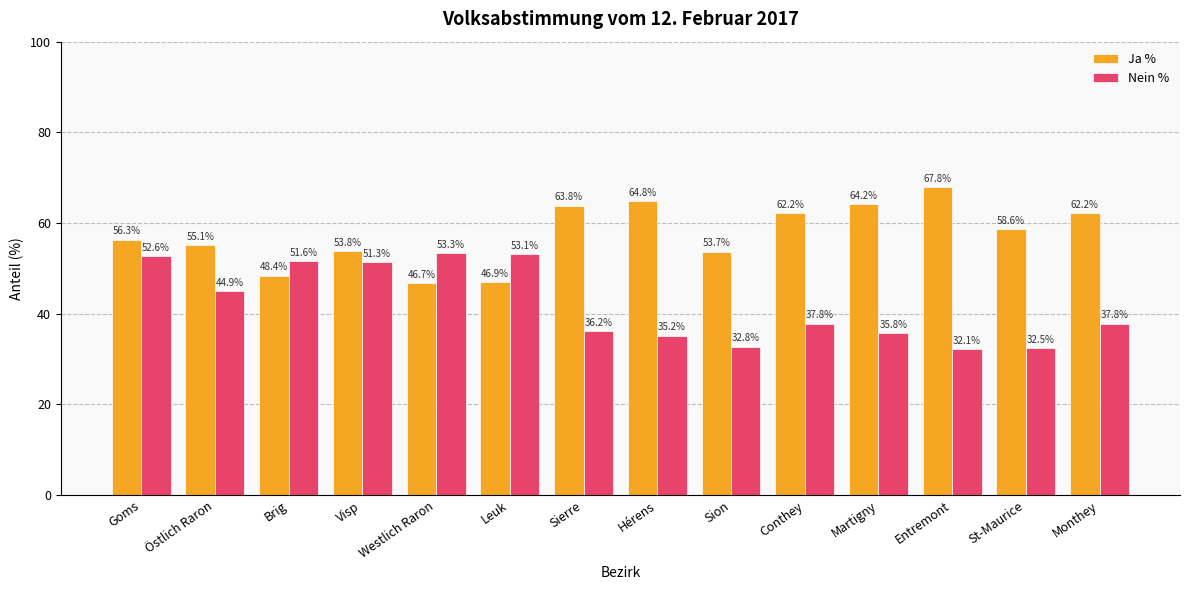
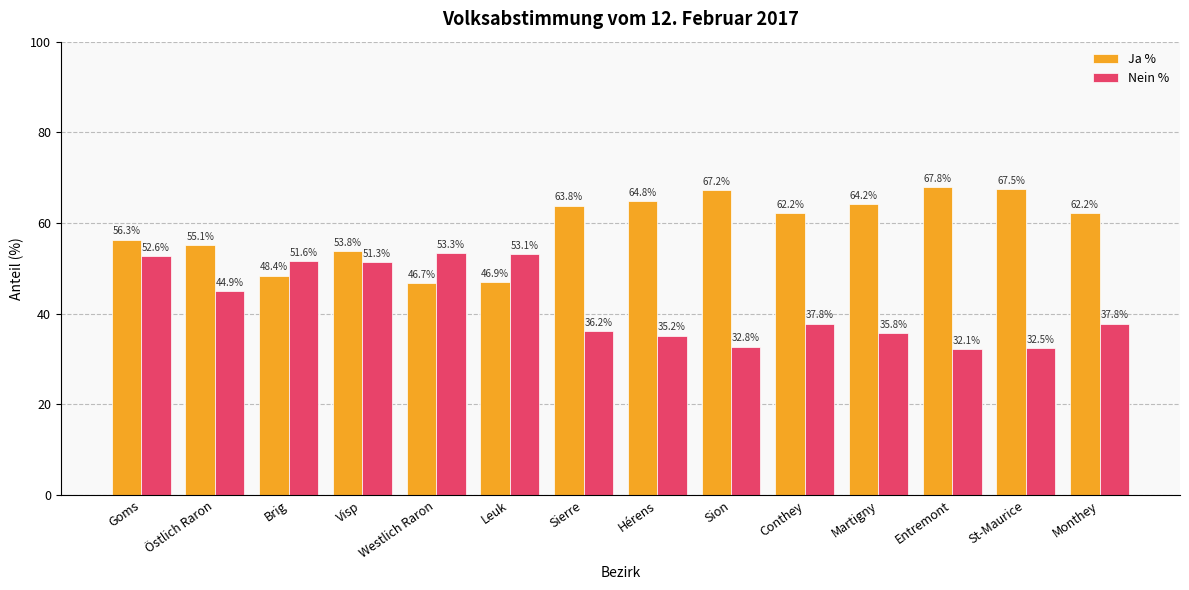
Ja %, Sion: 53.7% -> 67.2%
Ja %, St-Maurice: 58.6% -> 67.5%
